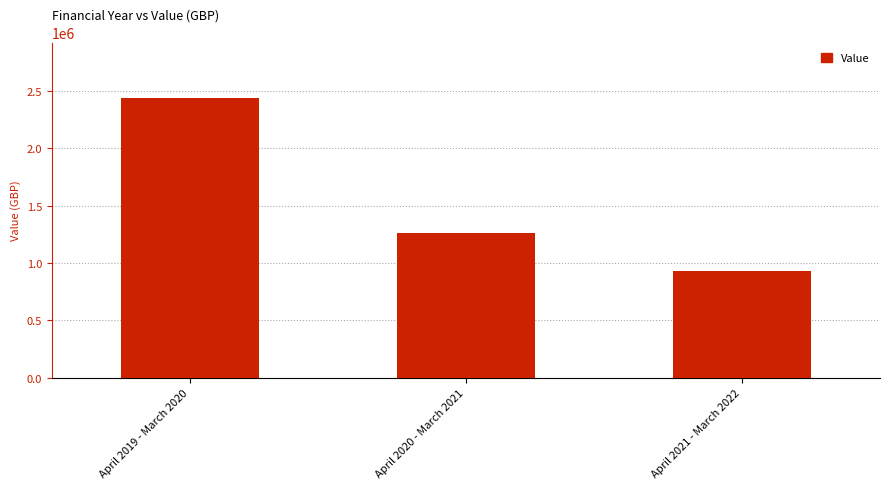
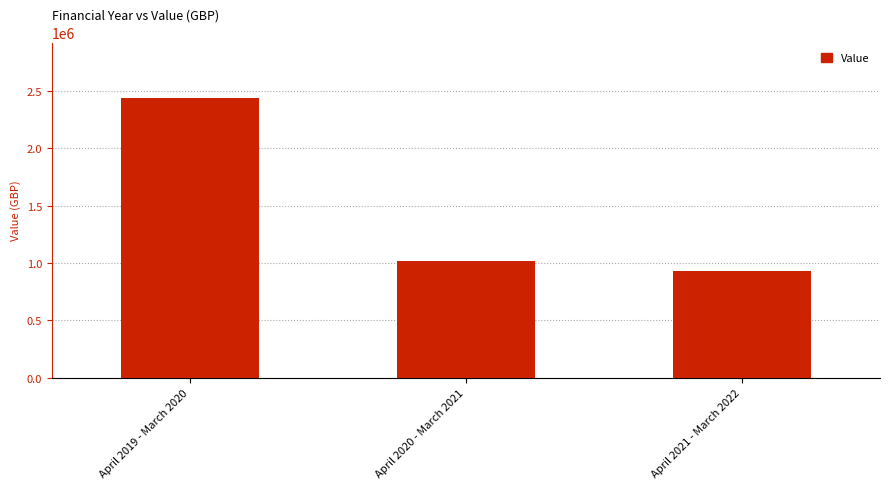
April 2020 - March 2021: 1260000 -> 1020000
